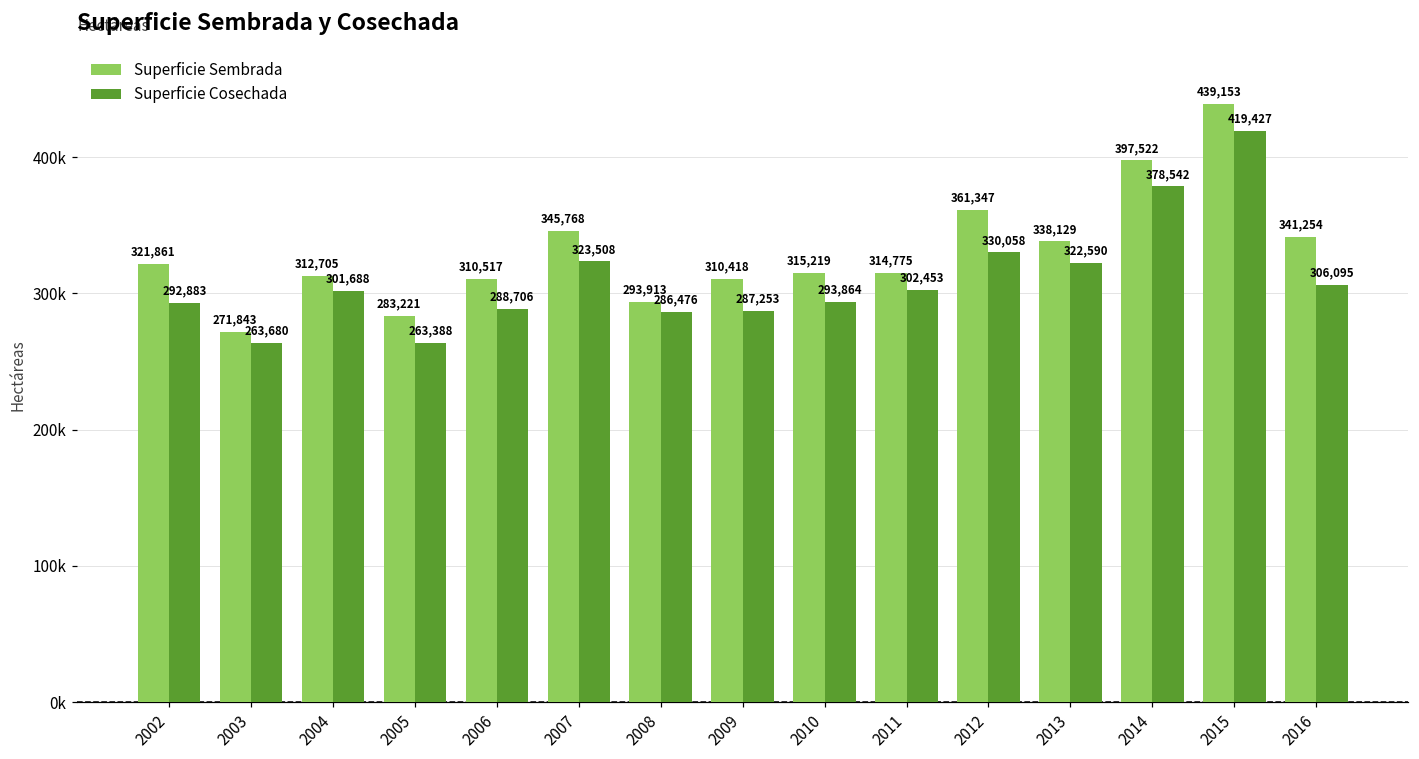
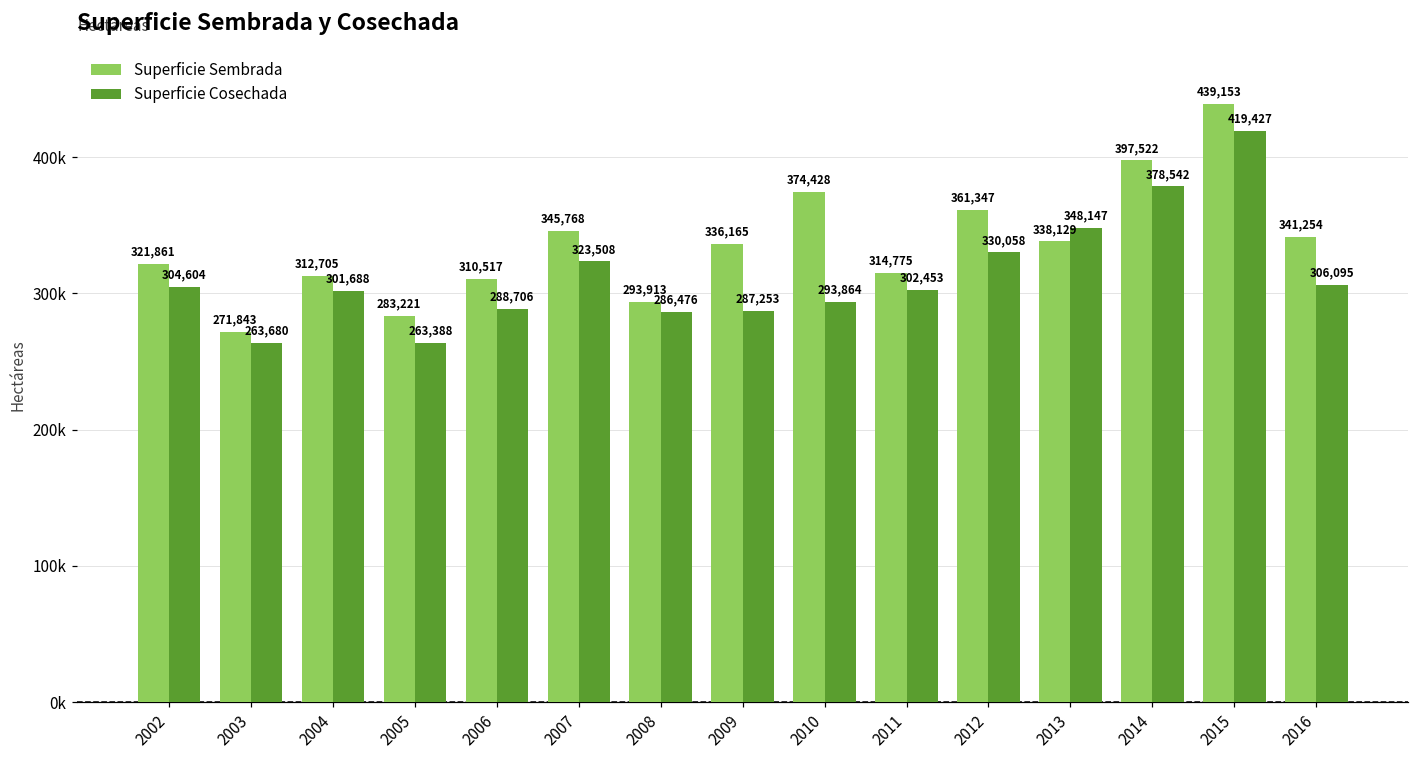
Superficie Cosechada, 2002: 292,883 -> 304,604
Superficie Sembrada, 2009: 310,418 -> 336,165
Superficie Sembrada, 2010: 315,219 -> 374,428
Superficie Cosechada, 2013: 322,590 -> 348,147
